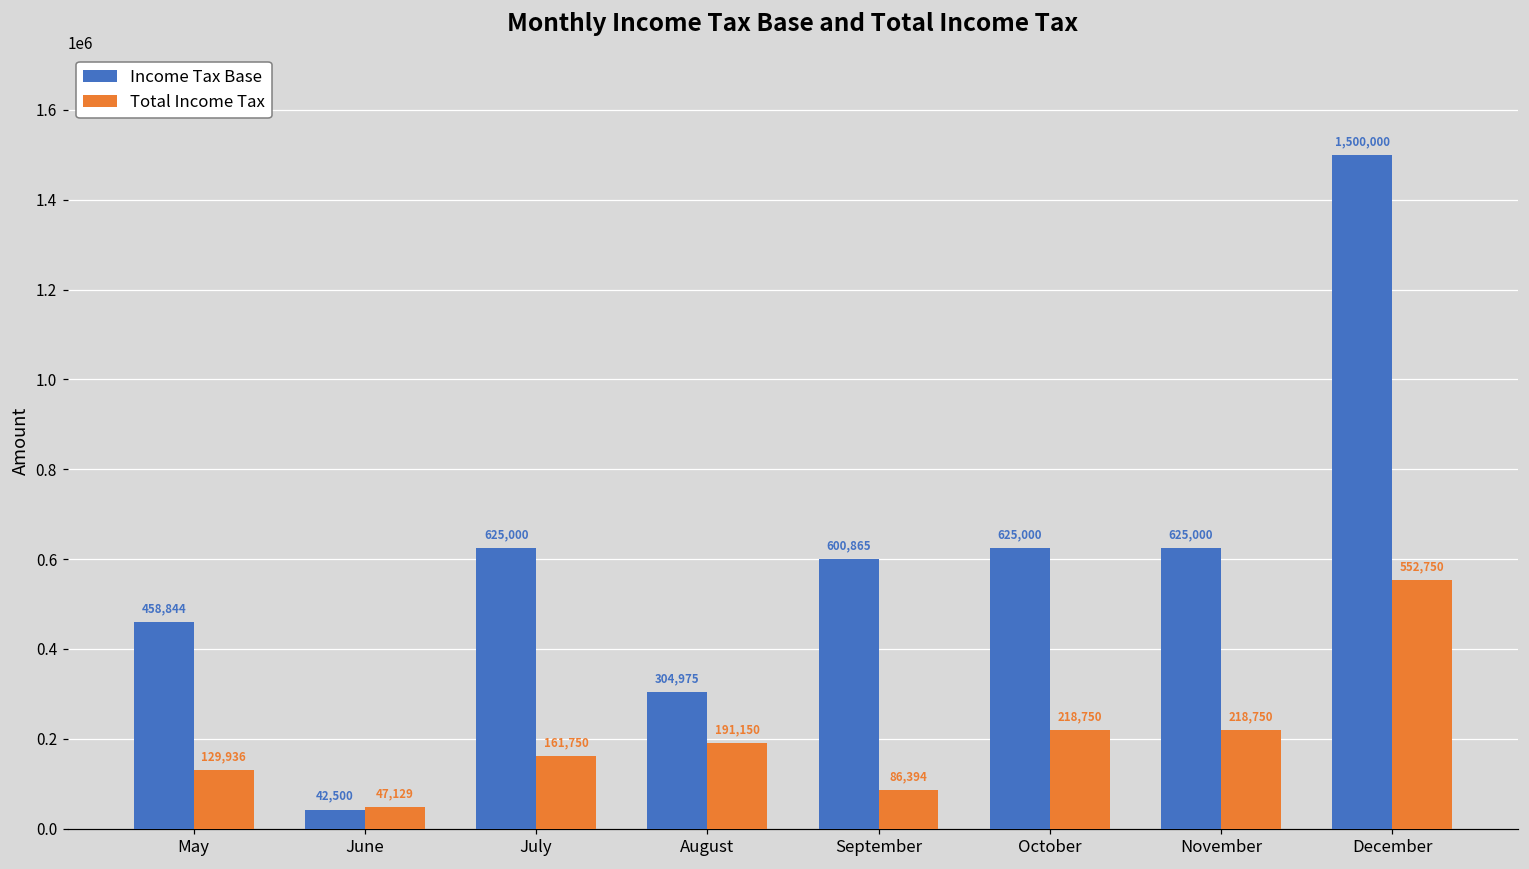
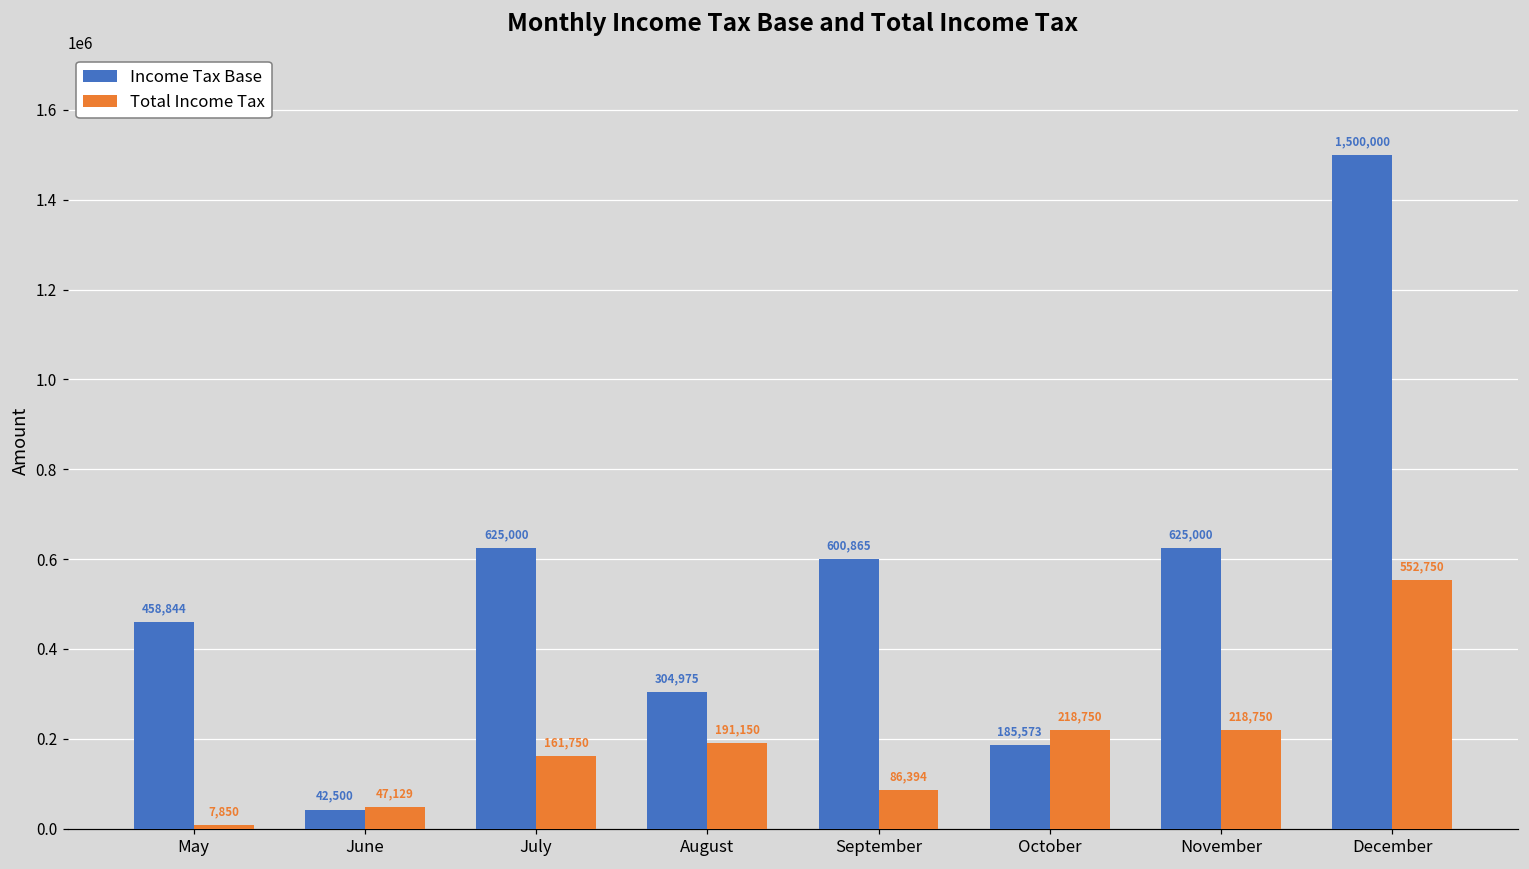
Total Income Tax, May: 129,936 -> 7,850
Income Tax Base, October: 625,000 -> 185,573
